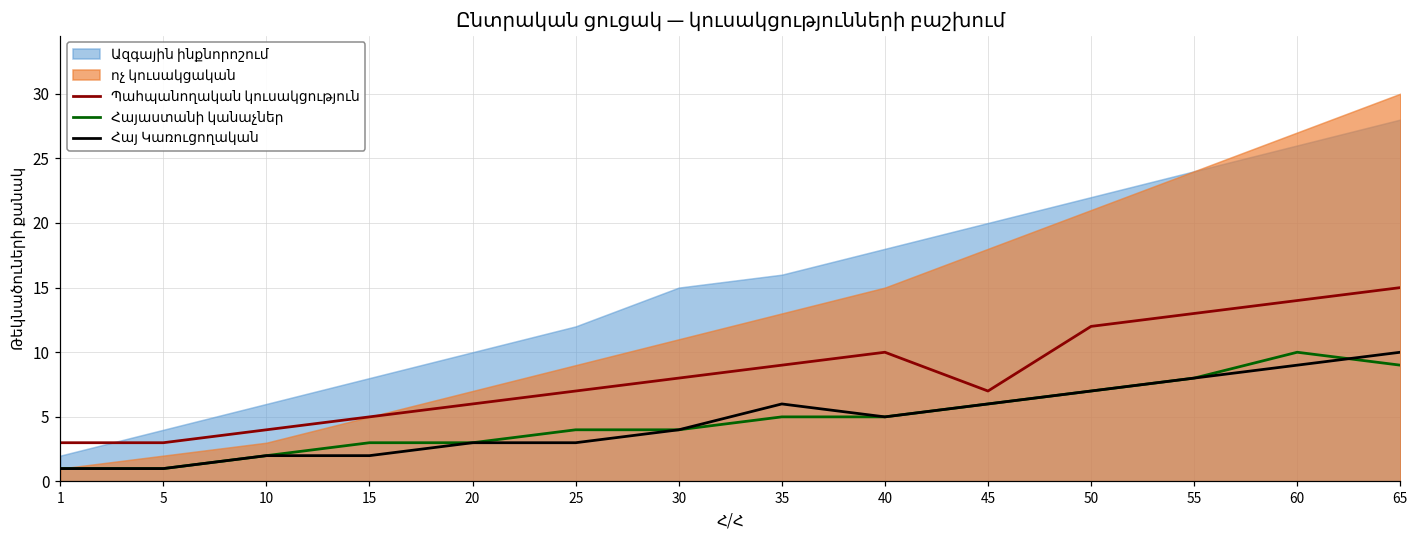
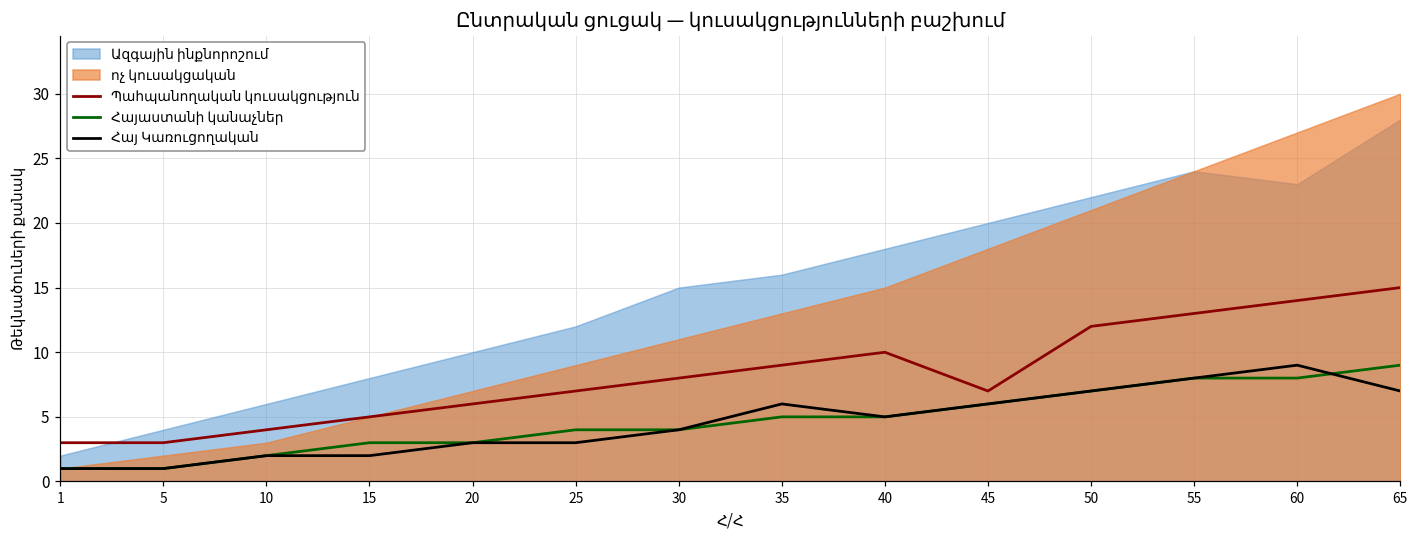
Ազգային ինքնորոշում, 60: 26 -> 23
Հայաստանի կանաչներ, 60: 10 -> 8
Հայ Կառուցողական, 65: 10 -> 7
